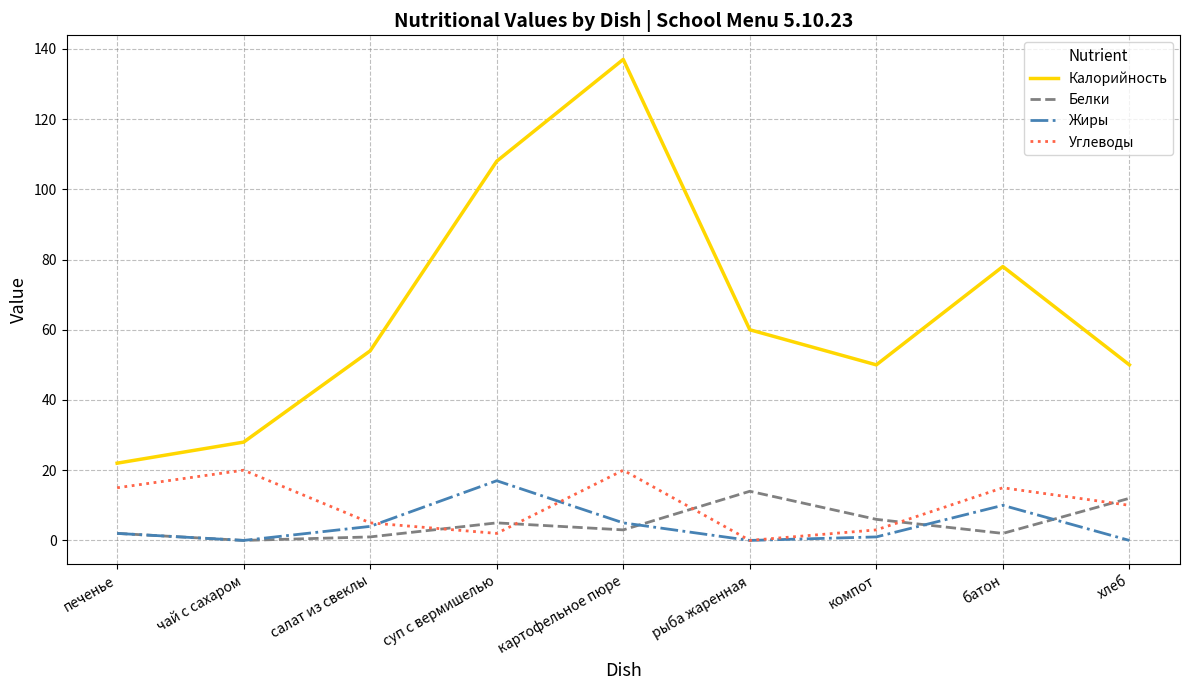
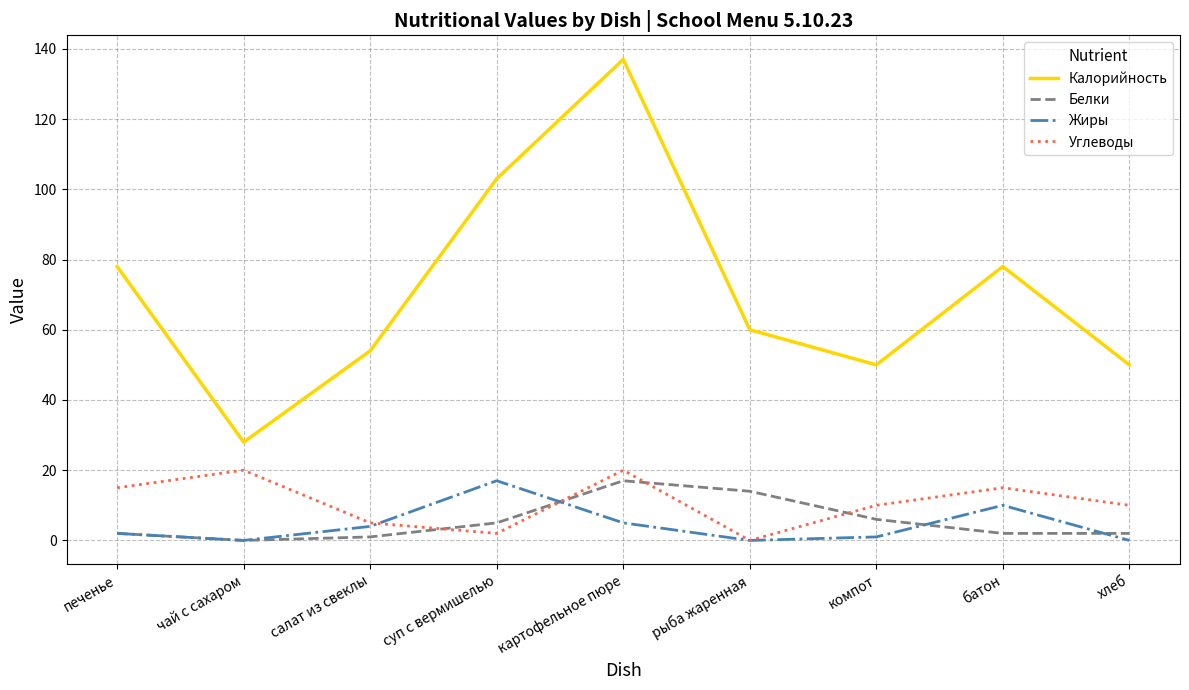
Калорийность, печенье: 22 -> 78
Калорийность, суп с вермишелью: 108 -> 103
Белки, картофельное пюре: 3 -> 17
Углеводы, компот: 3 -> 10
Белки, хлеб: 12 -> 2
